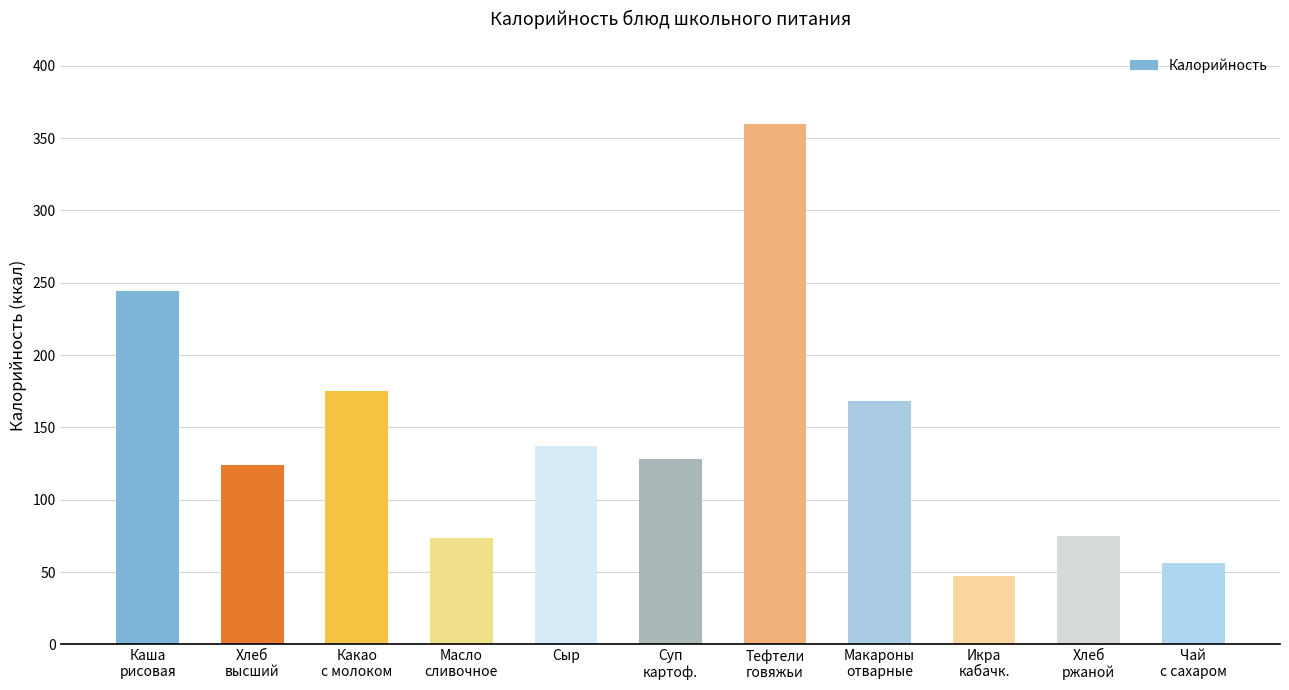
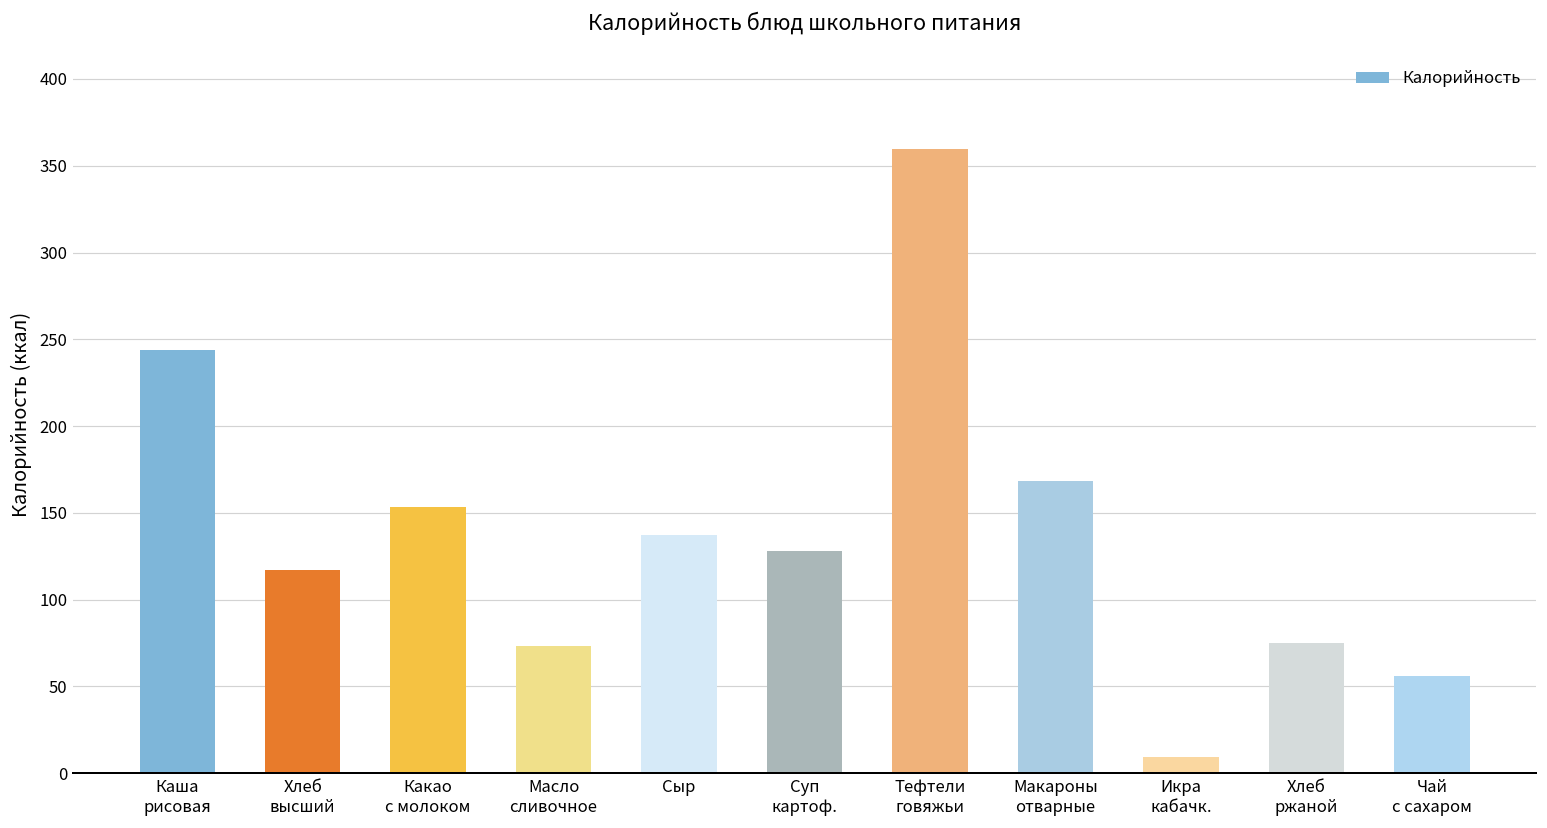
Хлеб высший: 124 -> 117
Какао с молоком: 175 -> 153
Икра кабачк.: 47 -> 9
